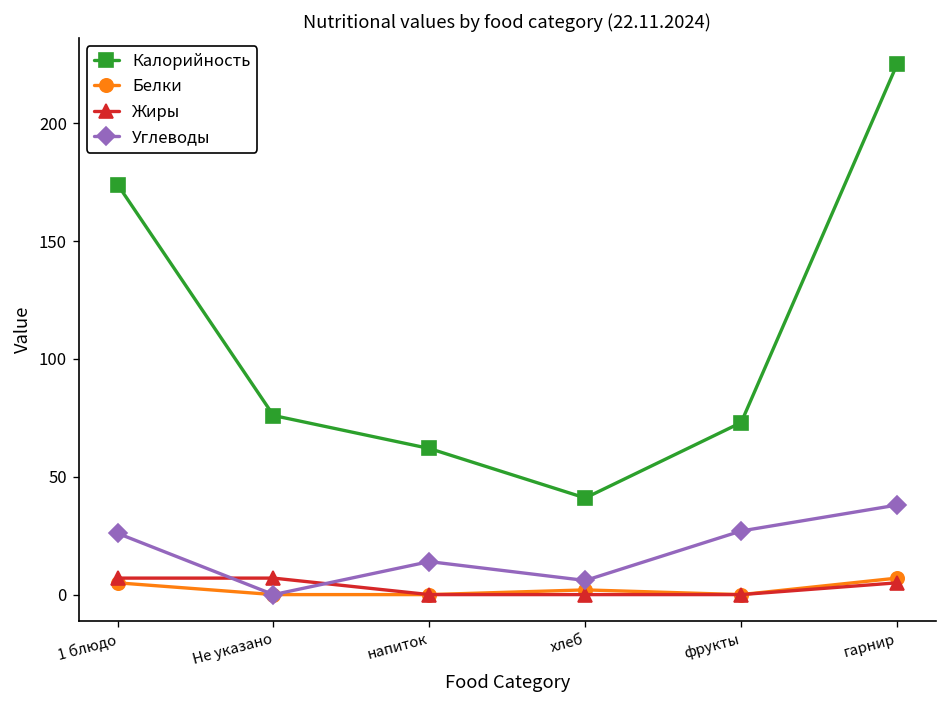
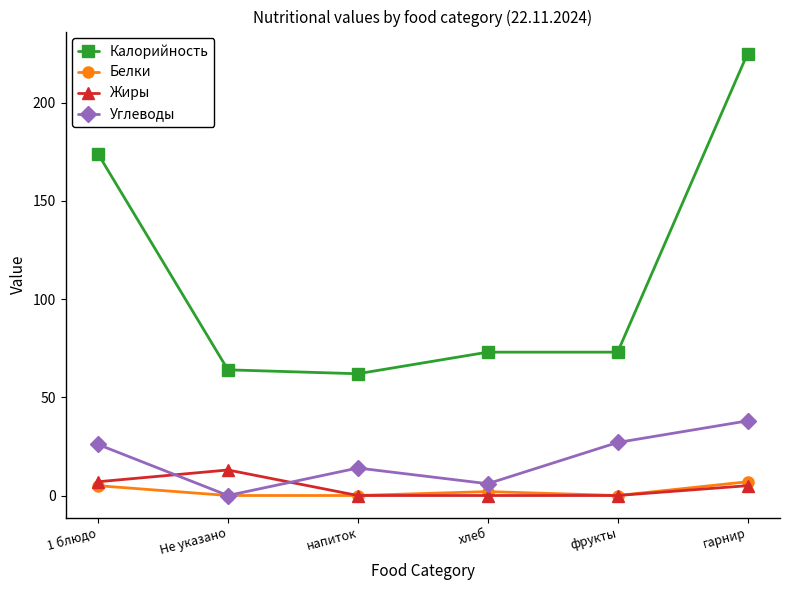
Калорийность, Не указано: 76 -> 64
Жиры, Не указано: 7 -> 13
Калорийность, хлеб: 41 -> 73
